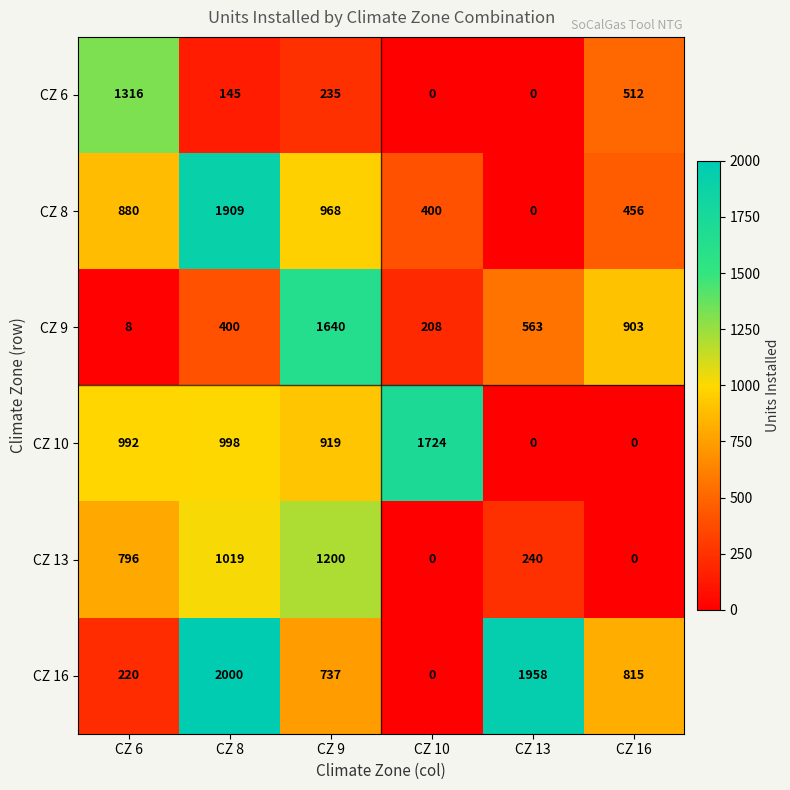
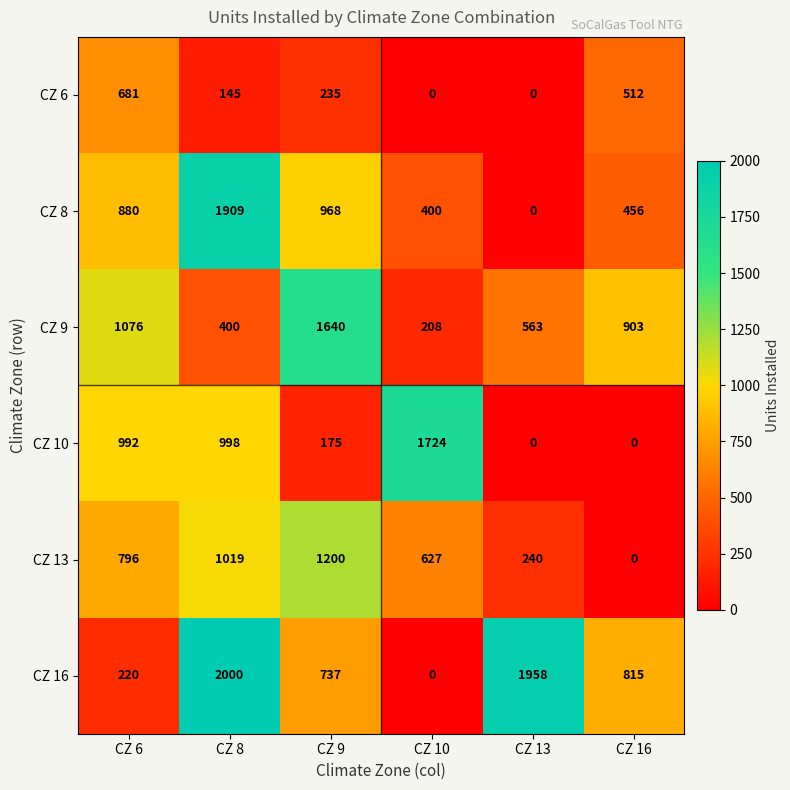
CZ 6, CZ 6: 1316 -> 681
CZ 9, CZ 6: 8 -> 1076
CZ 10, CZ 9: 919 -> 175
CZ 13, CZ 10: 0 -> 627
